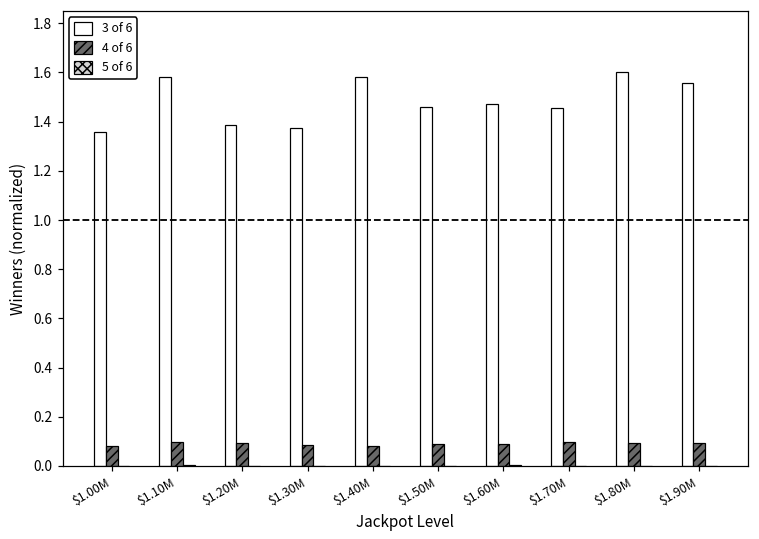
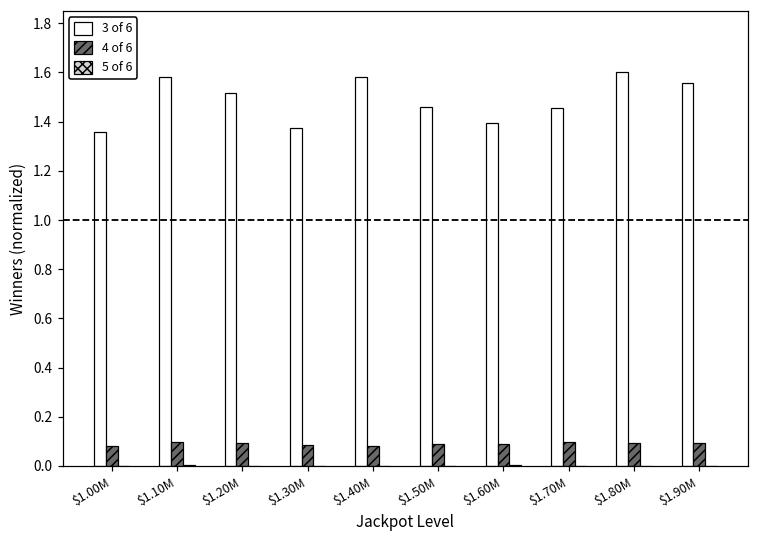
3 of 6, $1.20M: 1.39 -> 1.52
3 of 6, $1.60M: 1.47 -> 1.39
